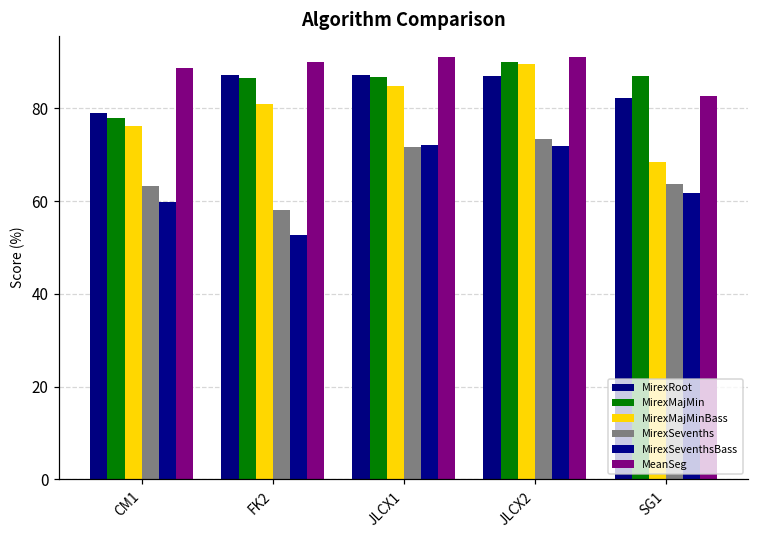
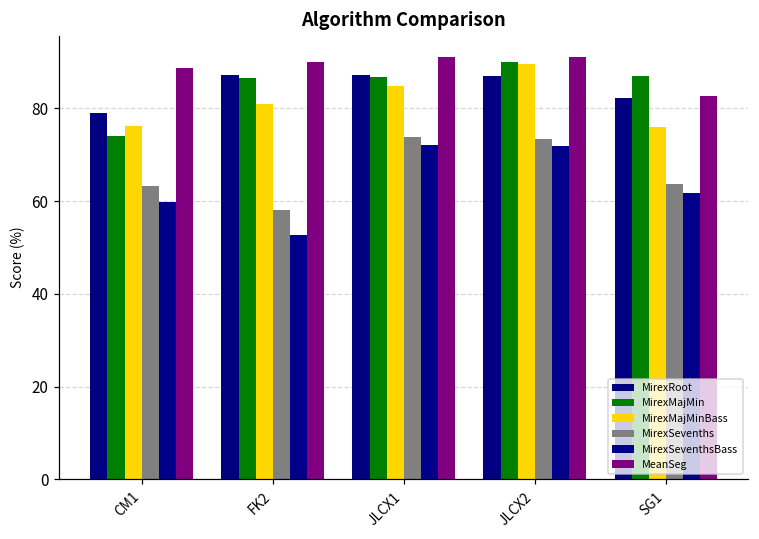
MirexMajMin, CM1: 78 -> 74
MirexSevenths, JLCX1: 72 -> 74
MirexMajMinBass, SG1: 68 -> 76
